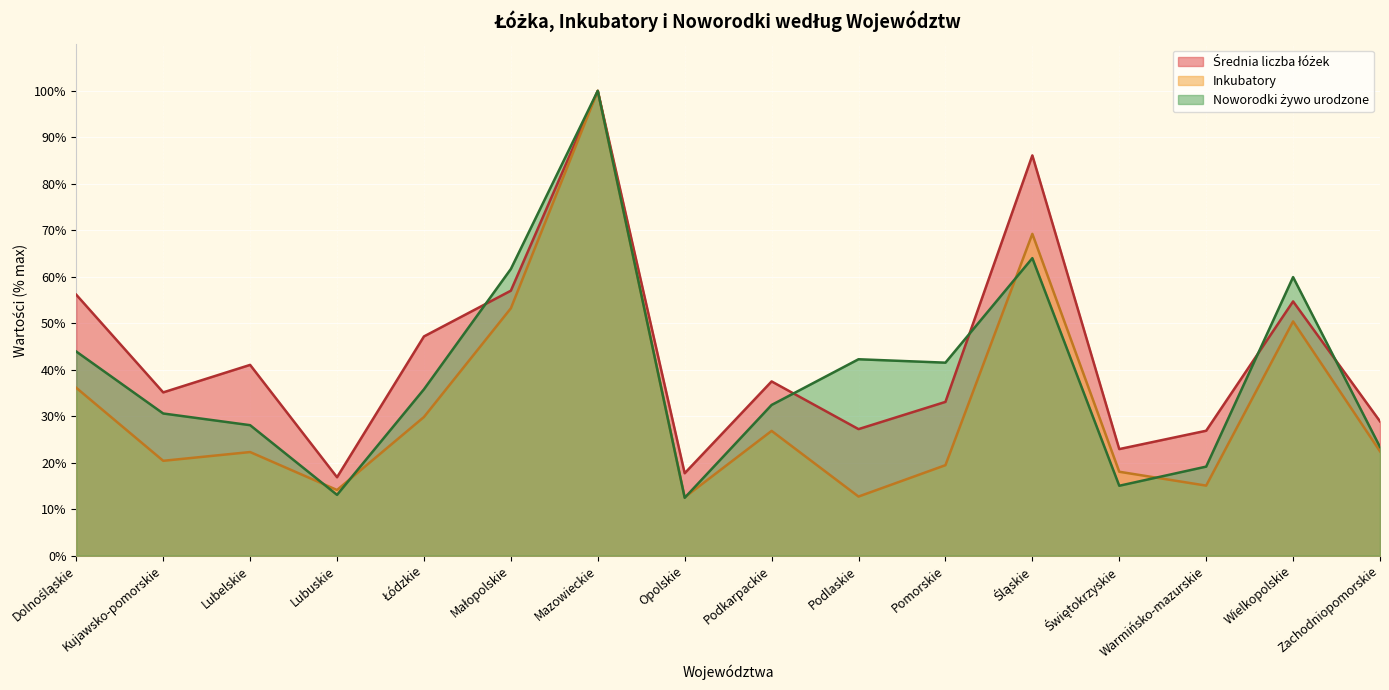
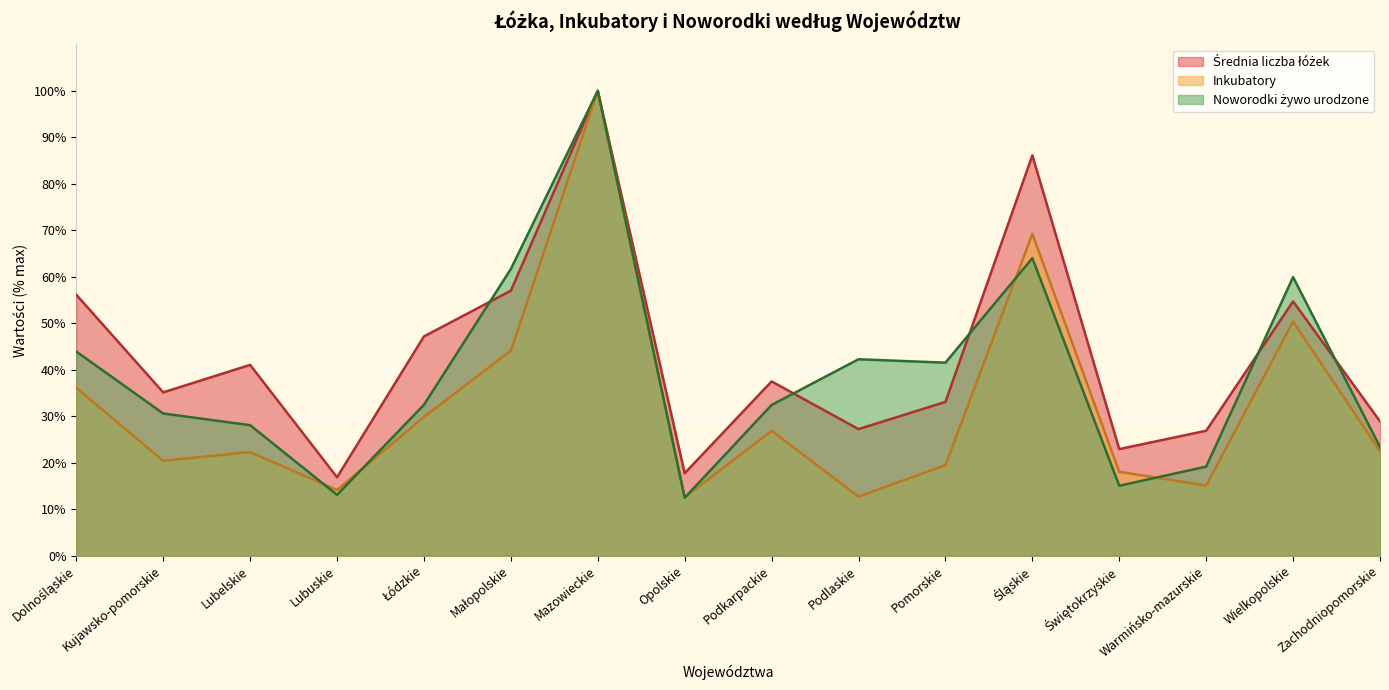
Noworodki żywo urodzone, Łódzkie: 36% -> 32%
Inkubatory, Małopolskie: 53% -> 44%
